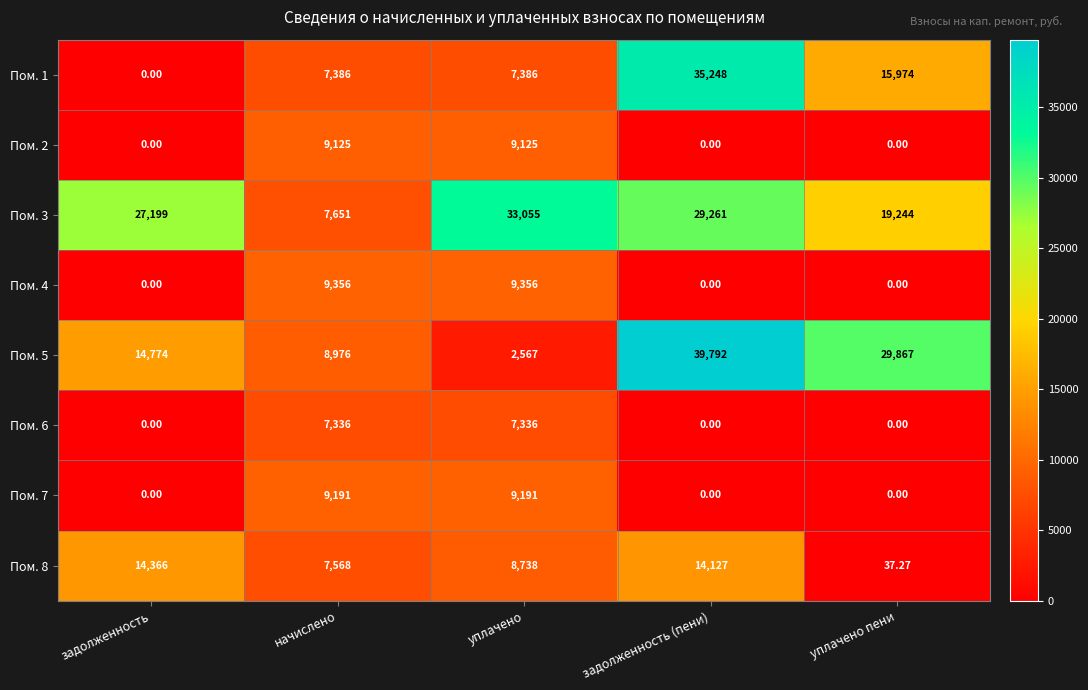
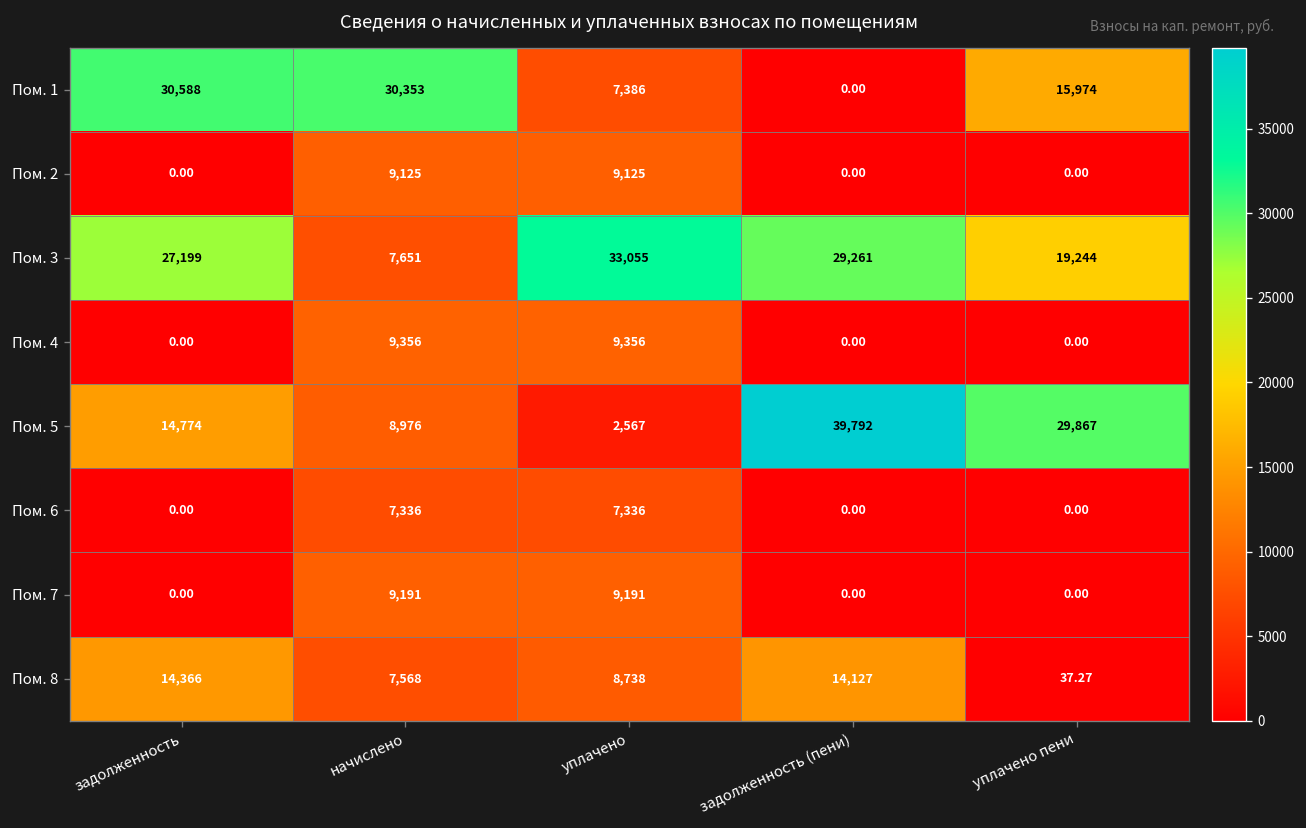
Пом. 1, задолженность: 0.00 -> 30,588
Пом. 1, начислено: 7,386 -> 30,353
Пом. 1, задолженность (пени): 35,248 -> 0.00
